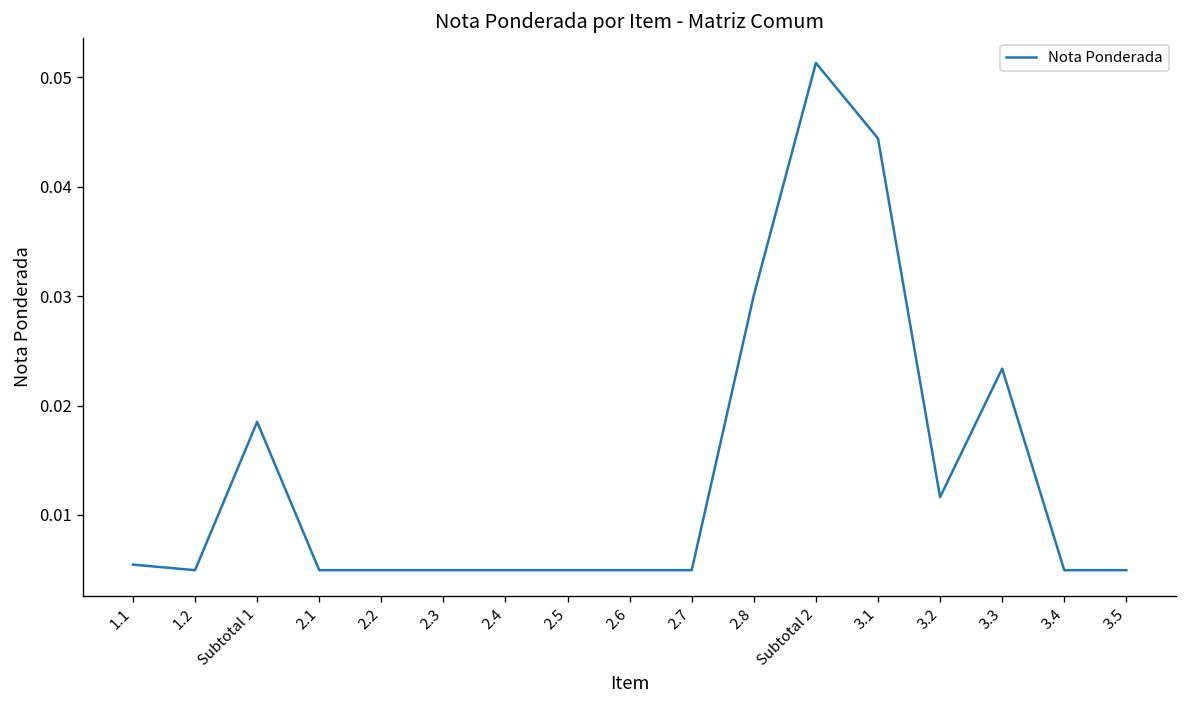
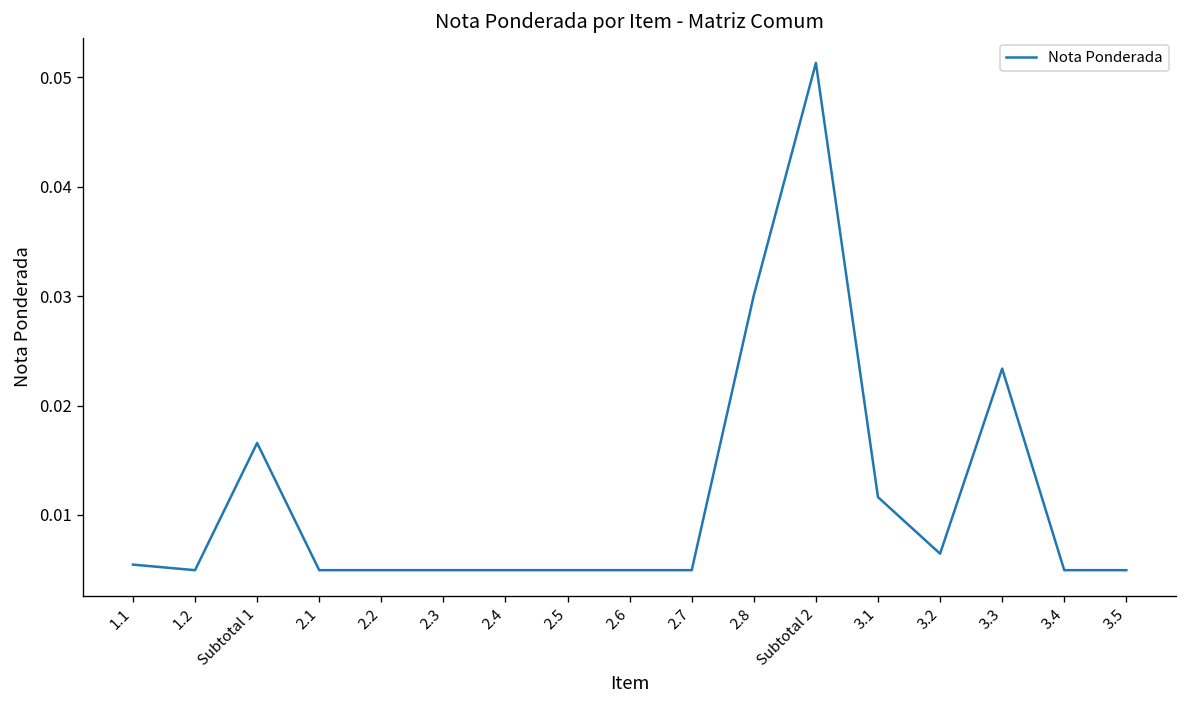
Subtotal 1: 0.019 -> 0.017
3.1: 0.044 -> 0.012
3.2: 0.012 -> 0.006
